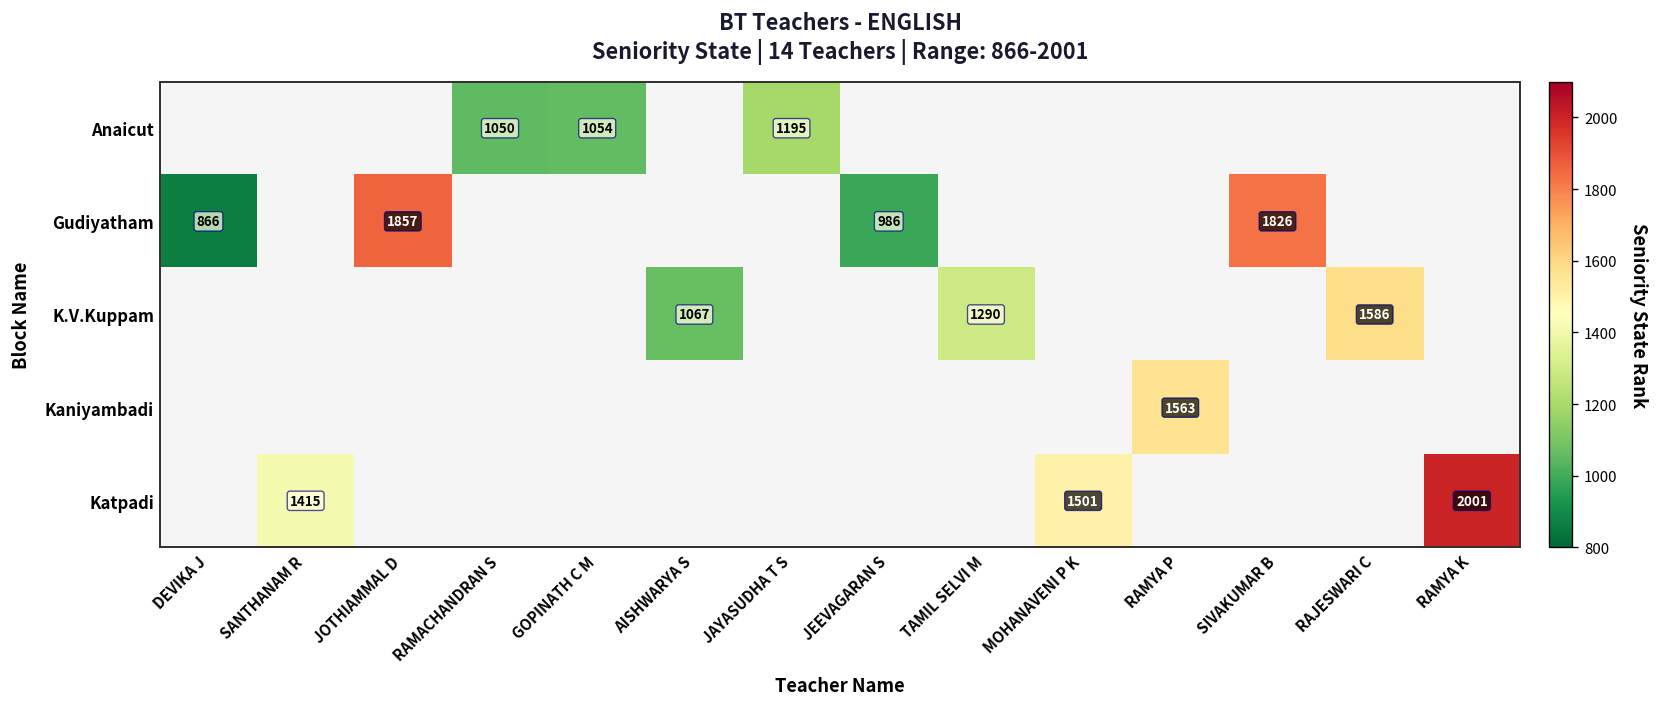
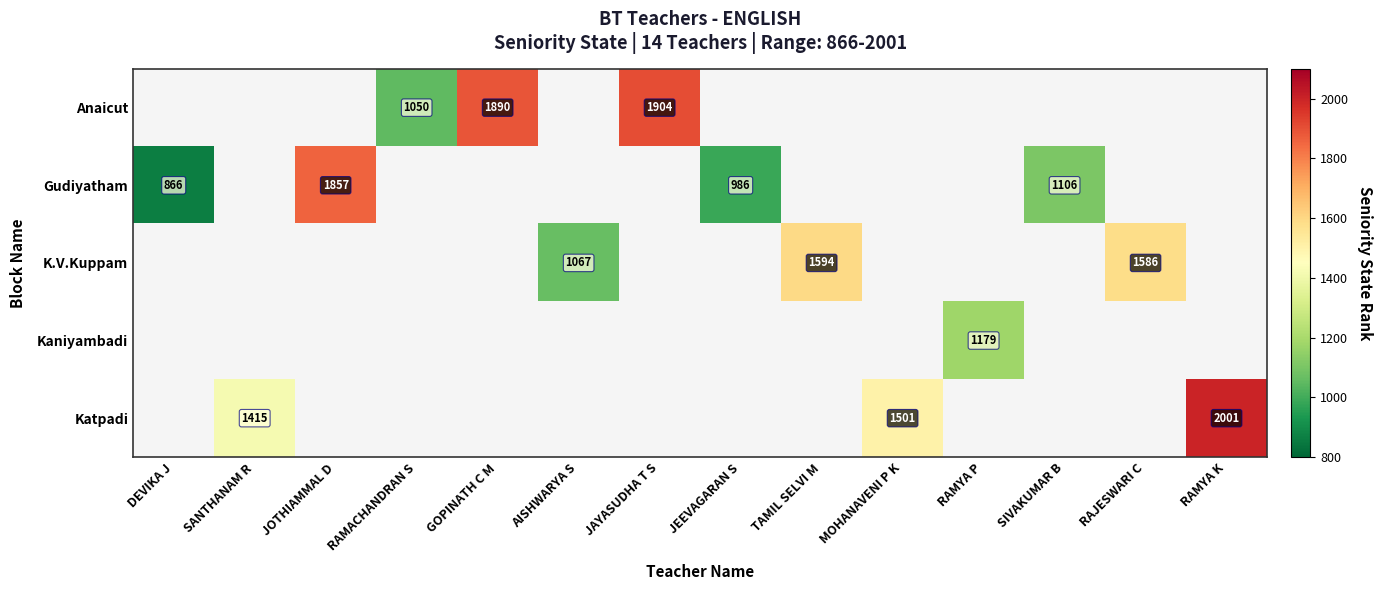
Anaicut, GOPINATH C M: 1054 -> 1890
Anaicut, JAYASUDHA T S: 1195 -> 1904
Gudiyatham, SIVAKUMAR B: 1826 -> 1106
K.V.Kuppam, TAMIL SELVI M: 1290 -> 1594
Kaniyambadi, RAMYA P: 1563 -> 1179
